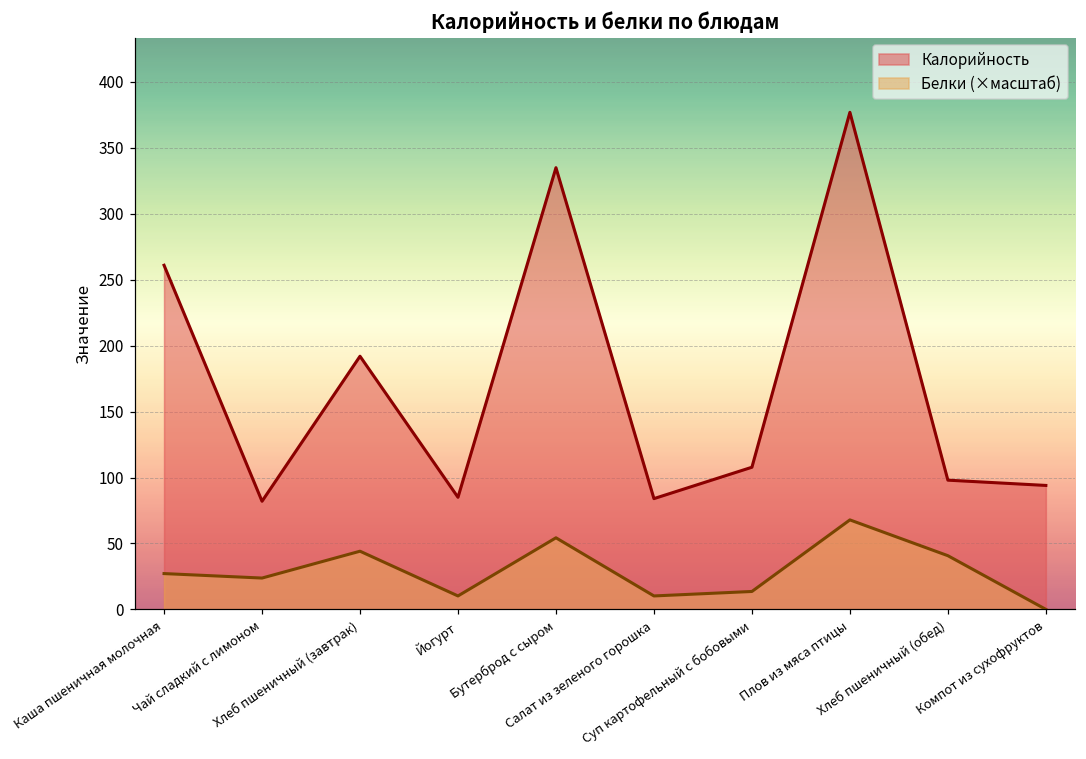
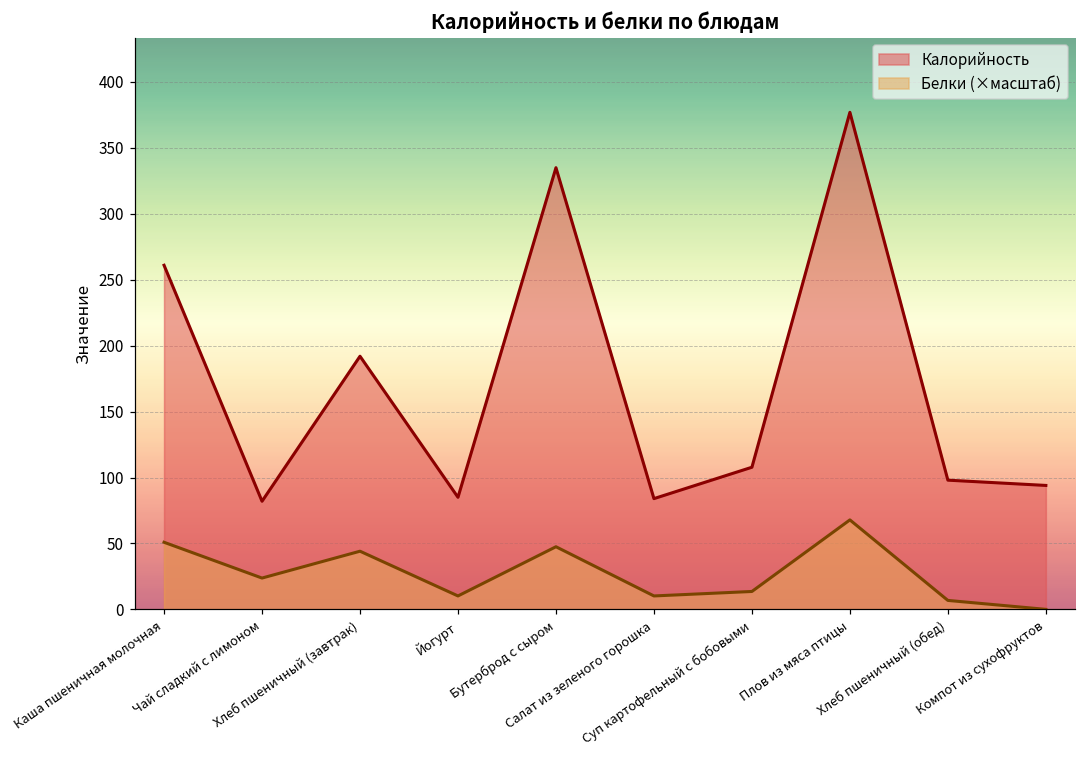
Белки (×масштаб), Каша пшеничная молочная: 27 -> 51
Белки (×масштаб), Бутерброд с сыром: 54 -> 48
Белки (×масштаб), Хлеб пшеничный (обед): 41 -> 7
